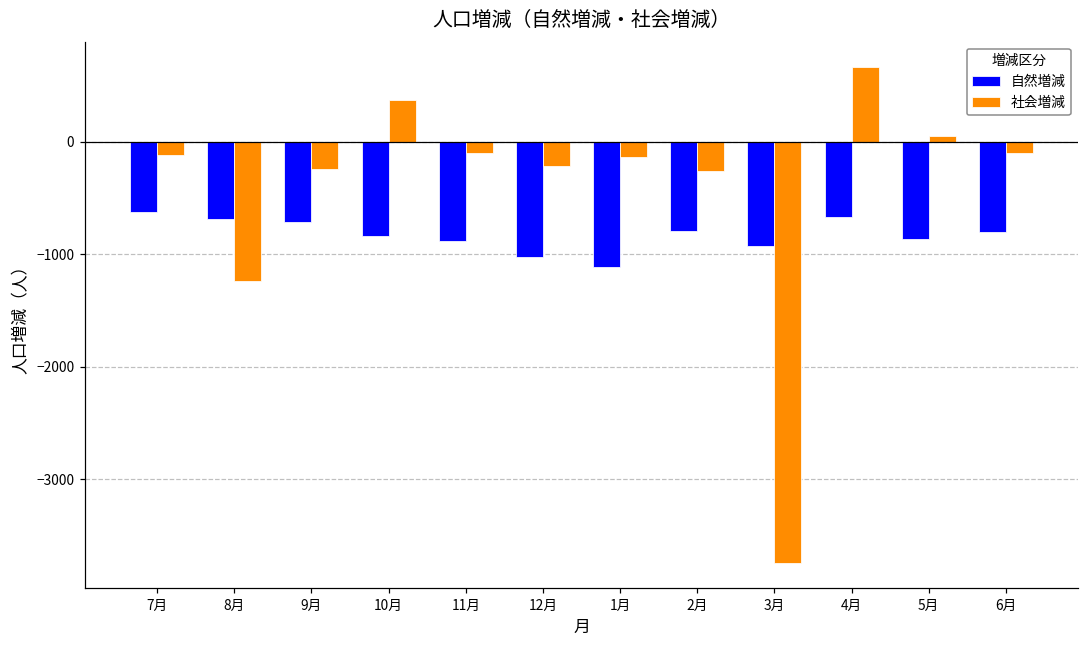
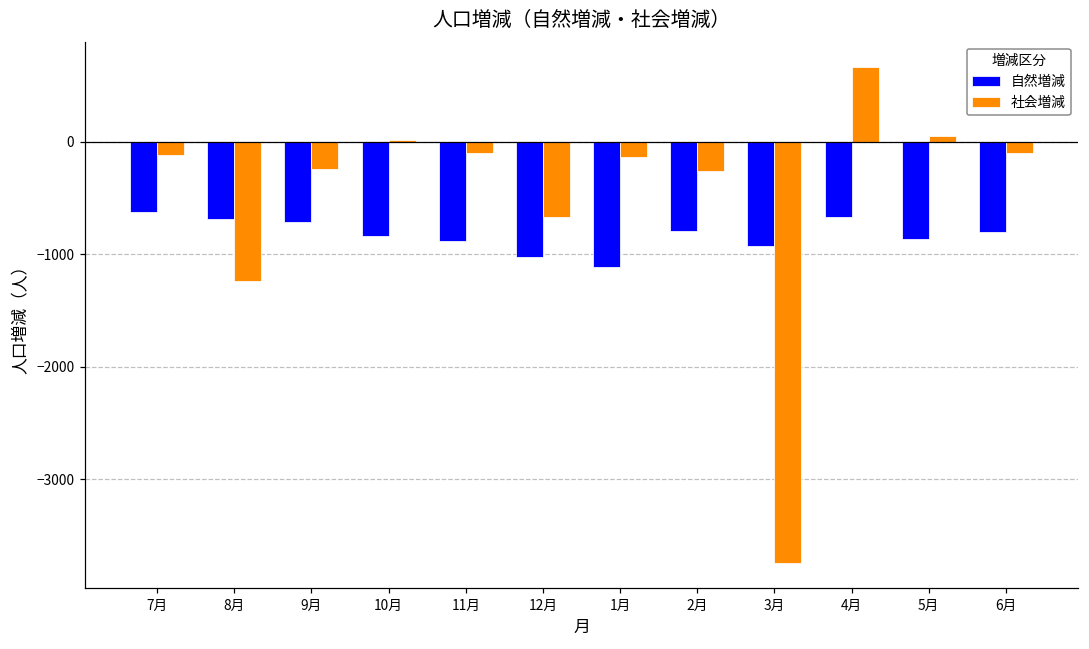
社会増減, 10月: 370 -> 20
社会増減, 12月: -220 -> -670
